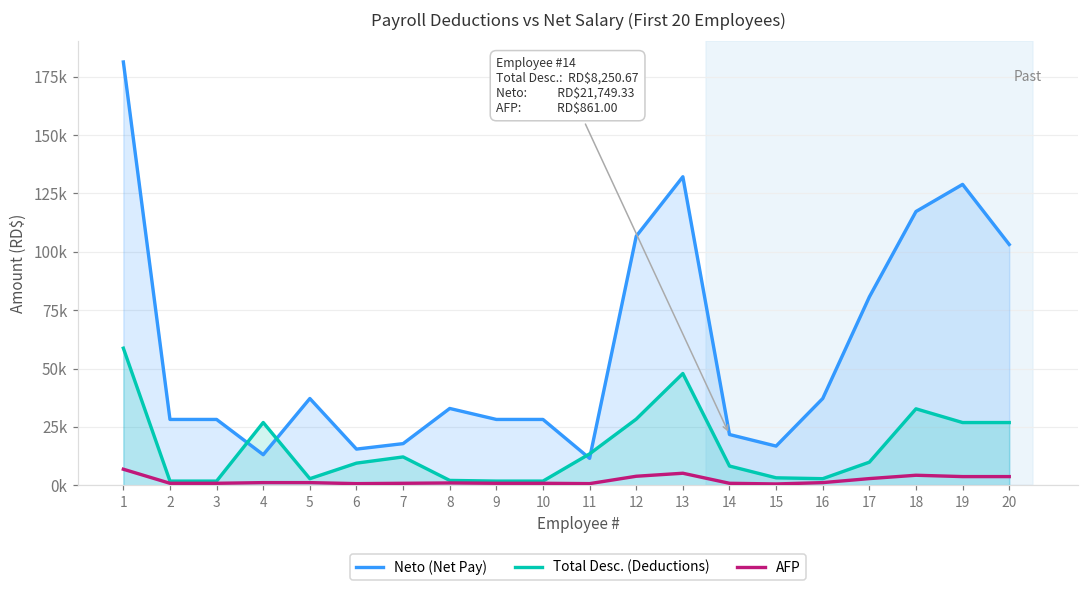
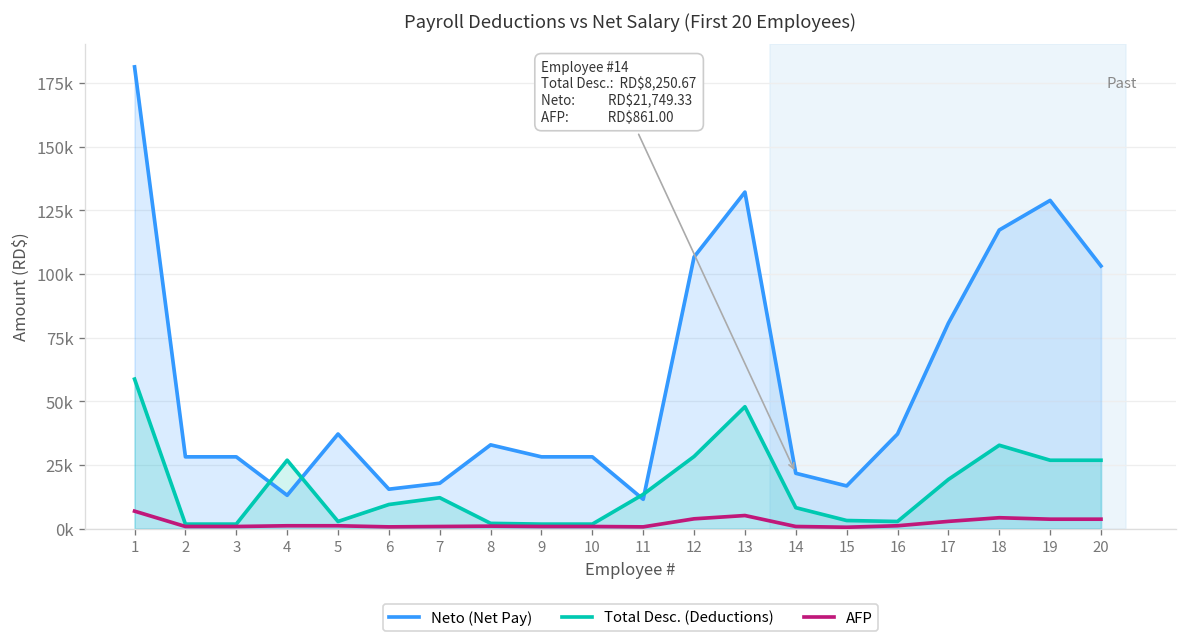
Total Desc. (Deductions), 17: 10000 -> 19000
